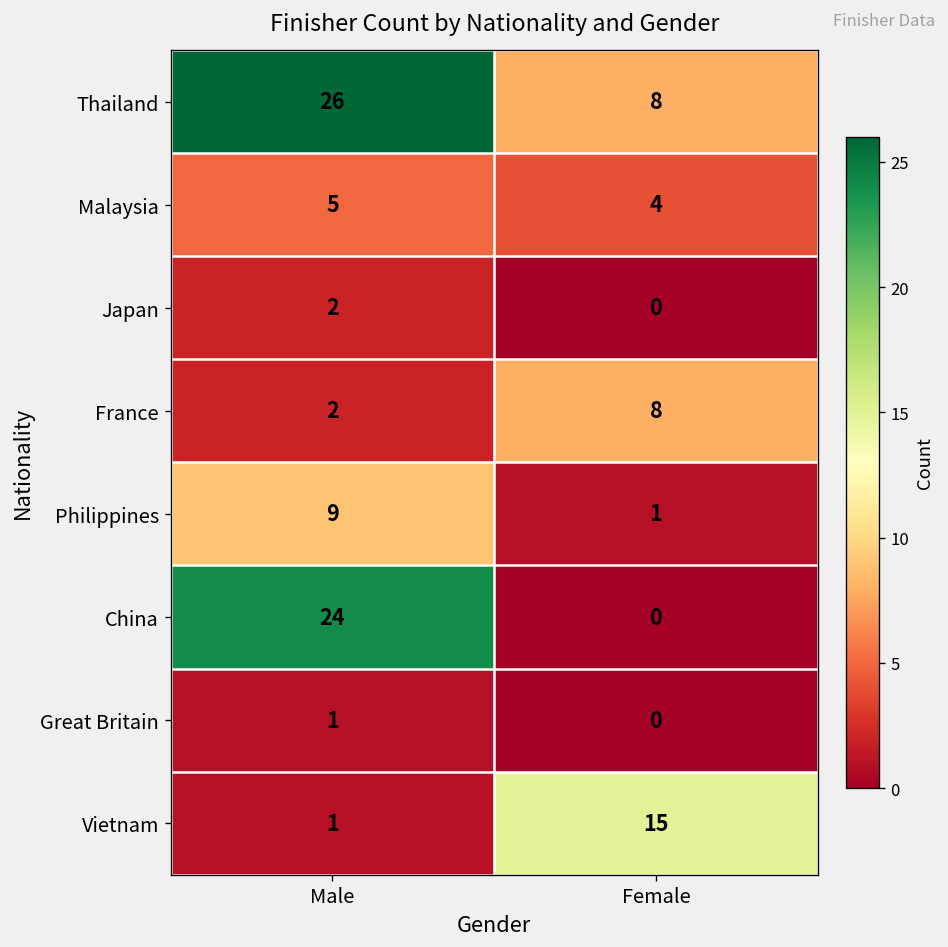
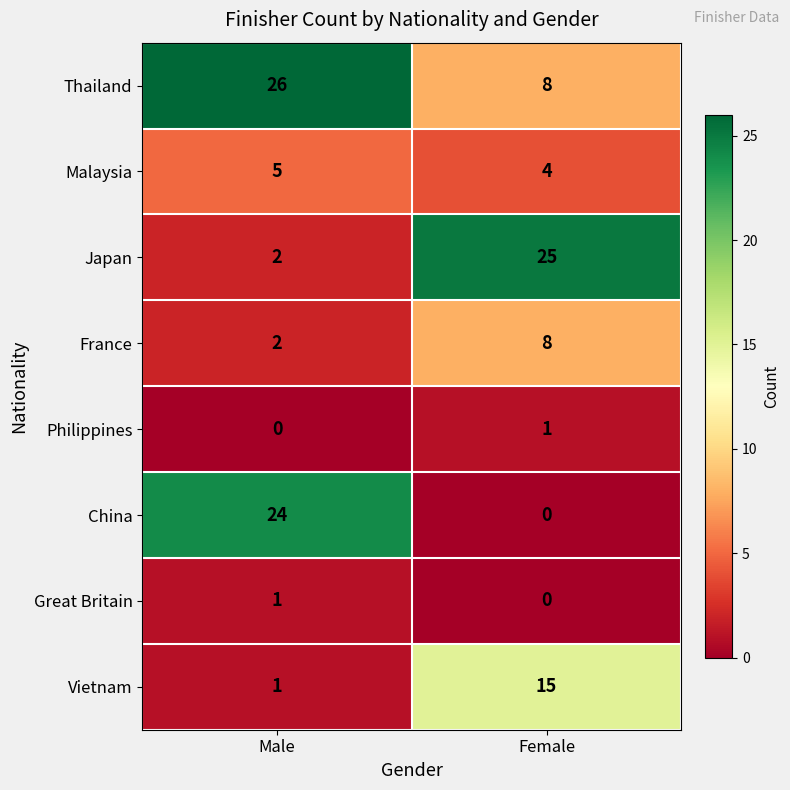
Japan, Female: 0 -> 25
Philippines, Male: 9 -> 0
